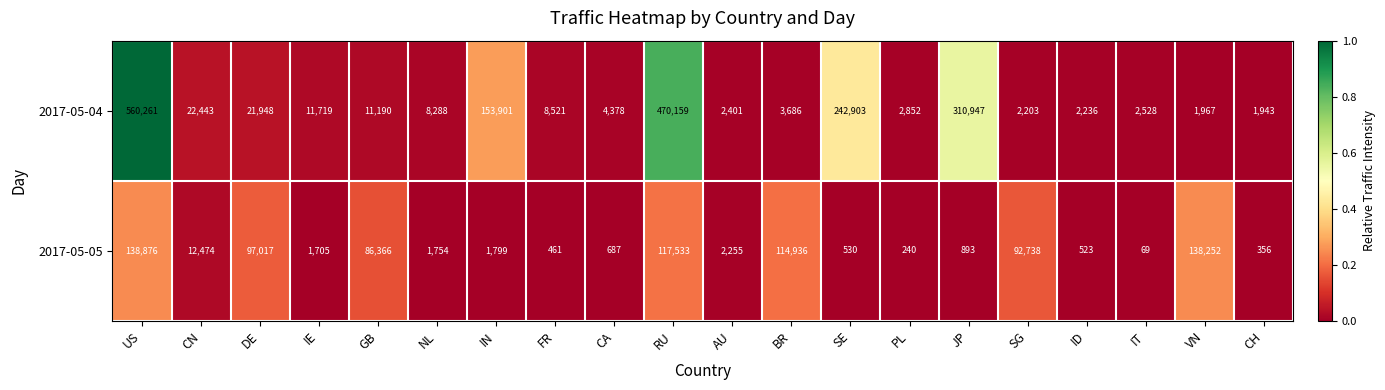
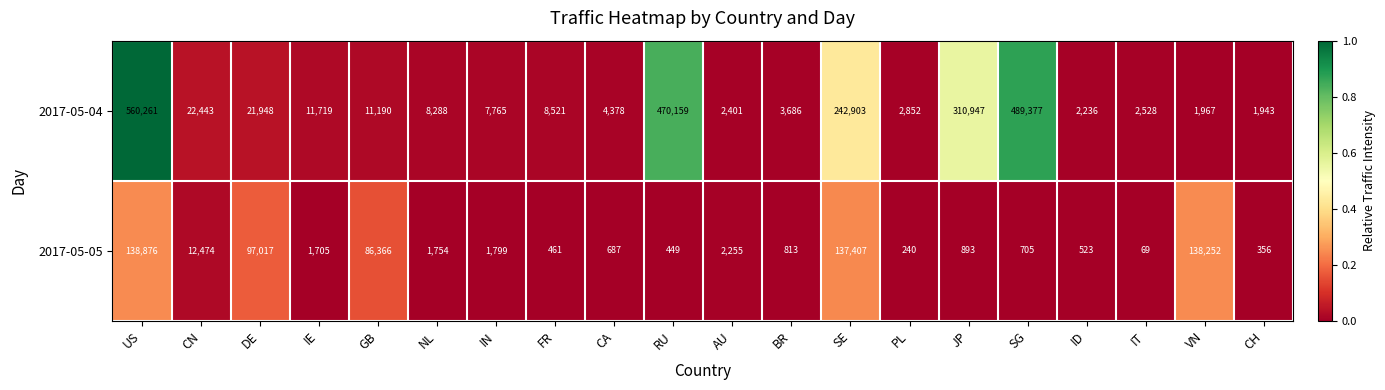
2017-05-04, IN: 153,901 -> 7,765
2017-05-04, SG: 2,203 -> 489,377
2017-05-05, RU: 117,533 -> 449
2017-05-05, BR: 114,936 -> 813
2017-05-05, SE: 530 -> 137,407
2017-05-05, SG: 92,738 -> 705
